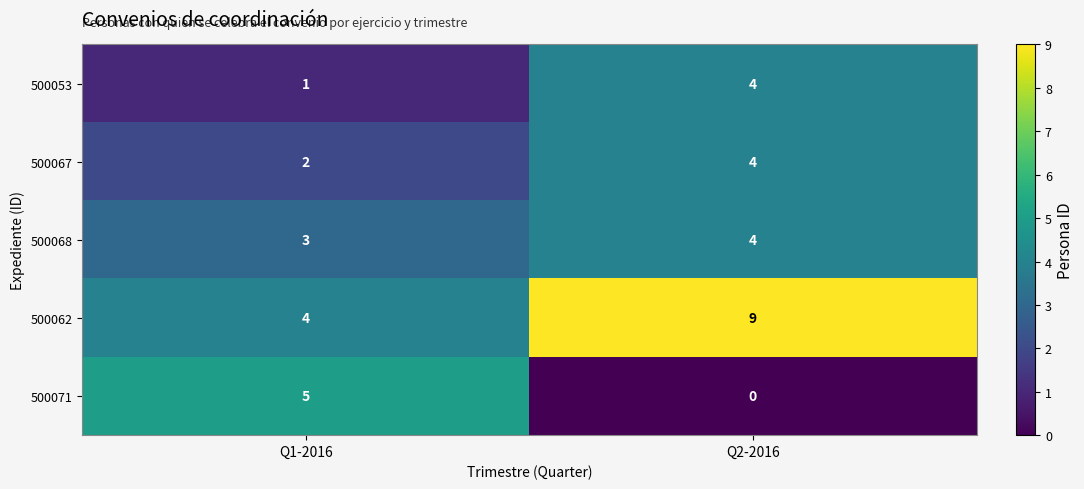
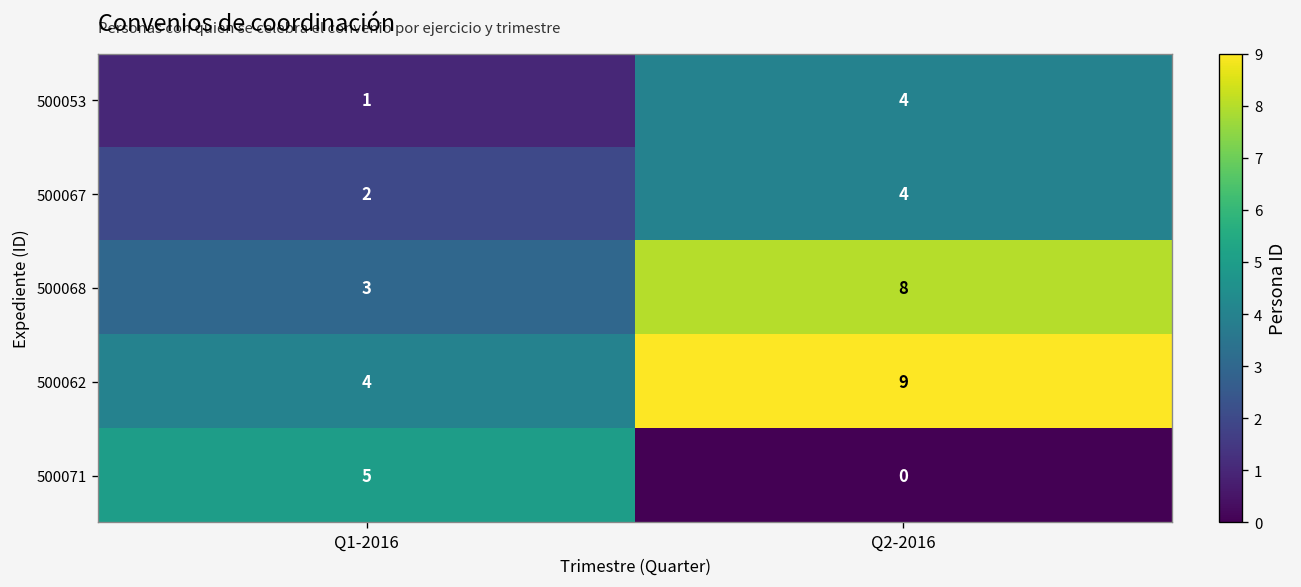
500068, Q2-2016: 4 -> 8
